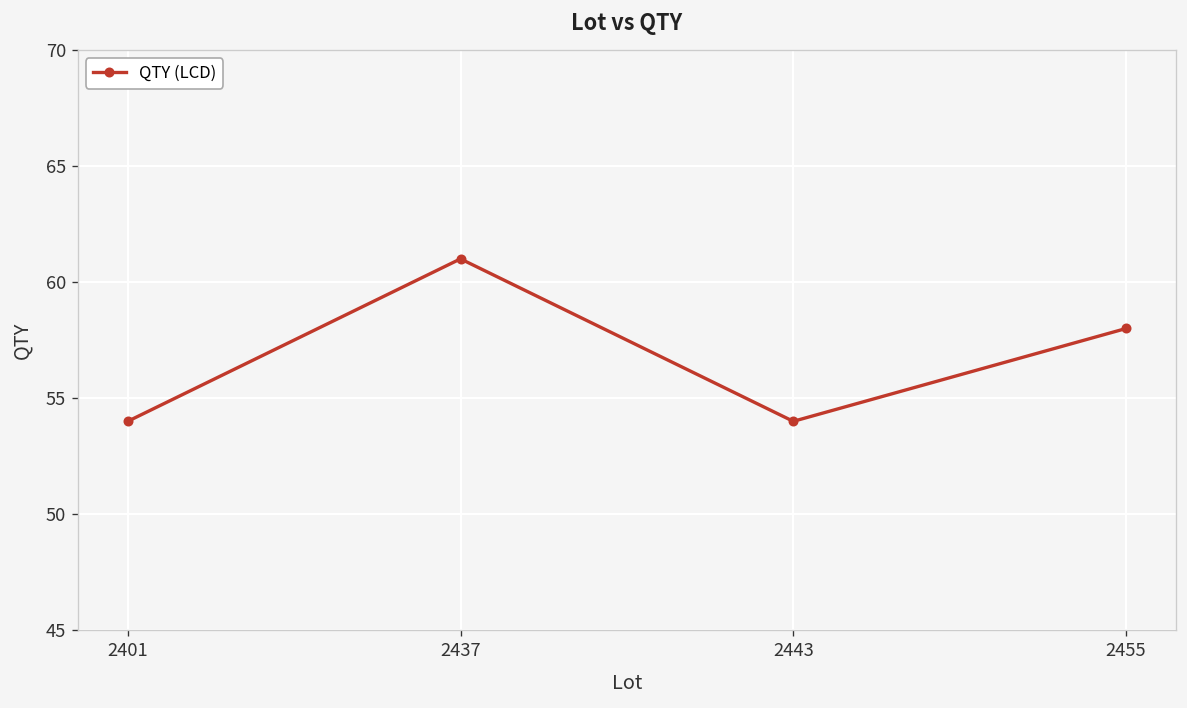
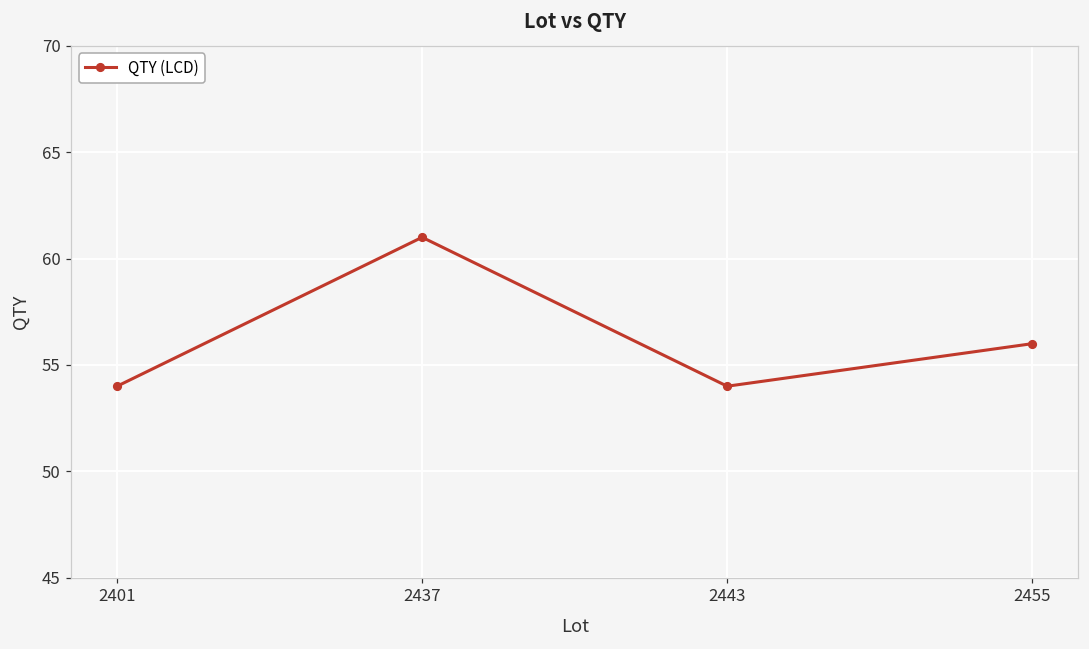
2455: 58 -> 56
